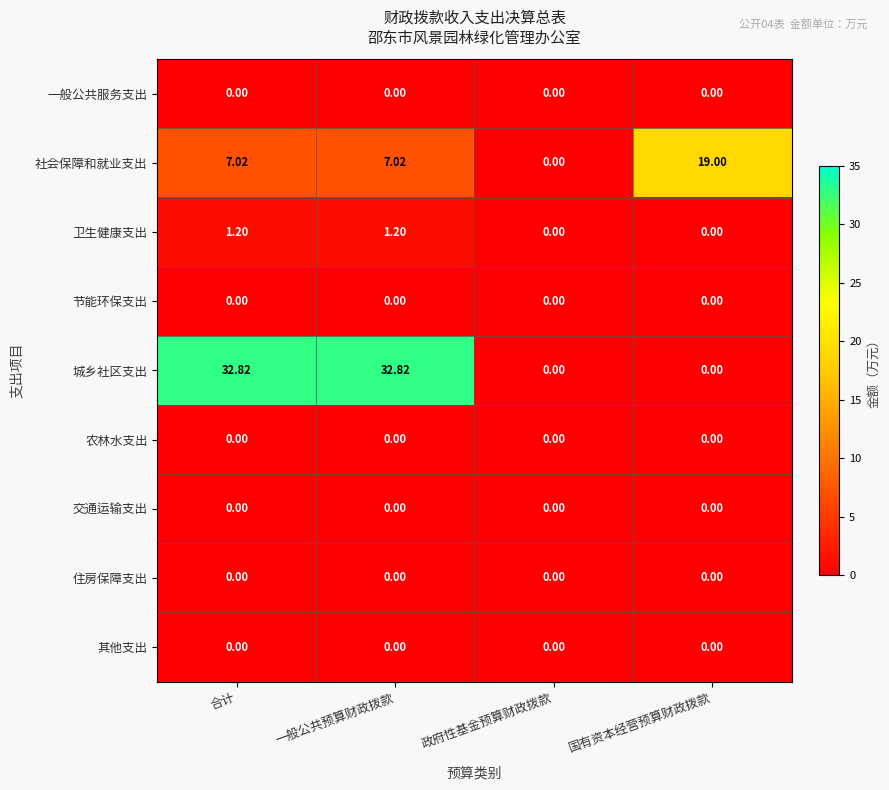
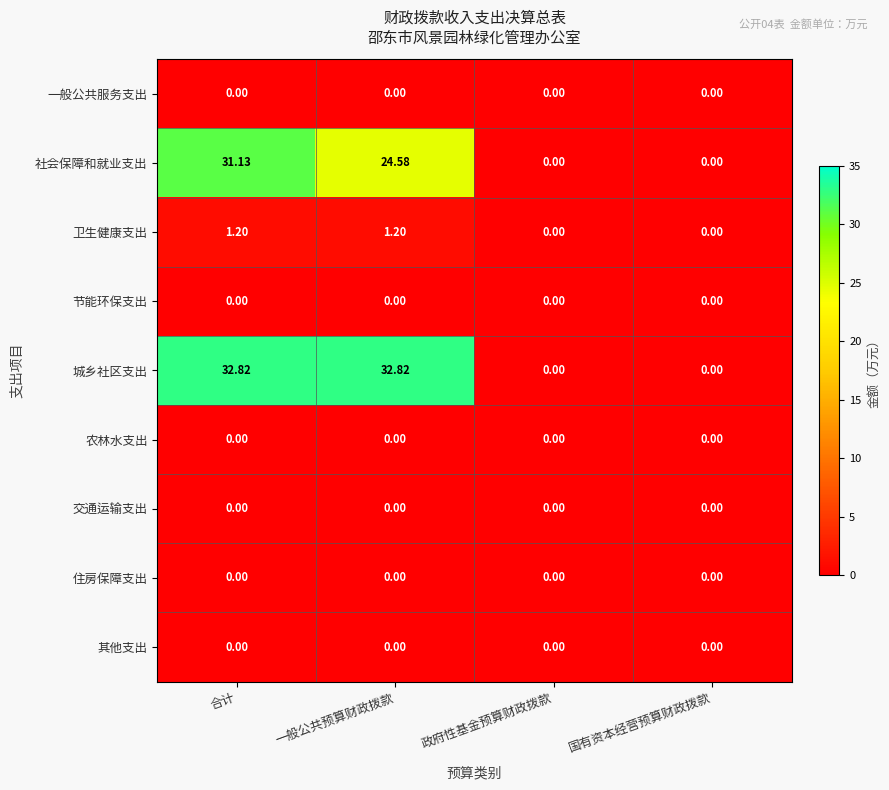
社会保障和就业支出, 合计: 7.02 -> 31.13
社会保障和就业支出, 一般公共预算财政拨款: 7.02 -> 24.58
社会保障和就业支出, 国有资本经营预算财政拨款: 19.00 -> 0.00
